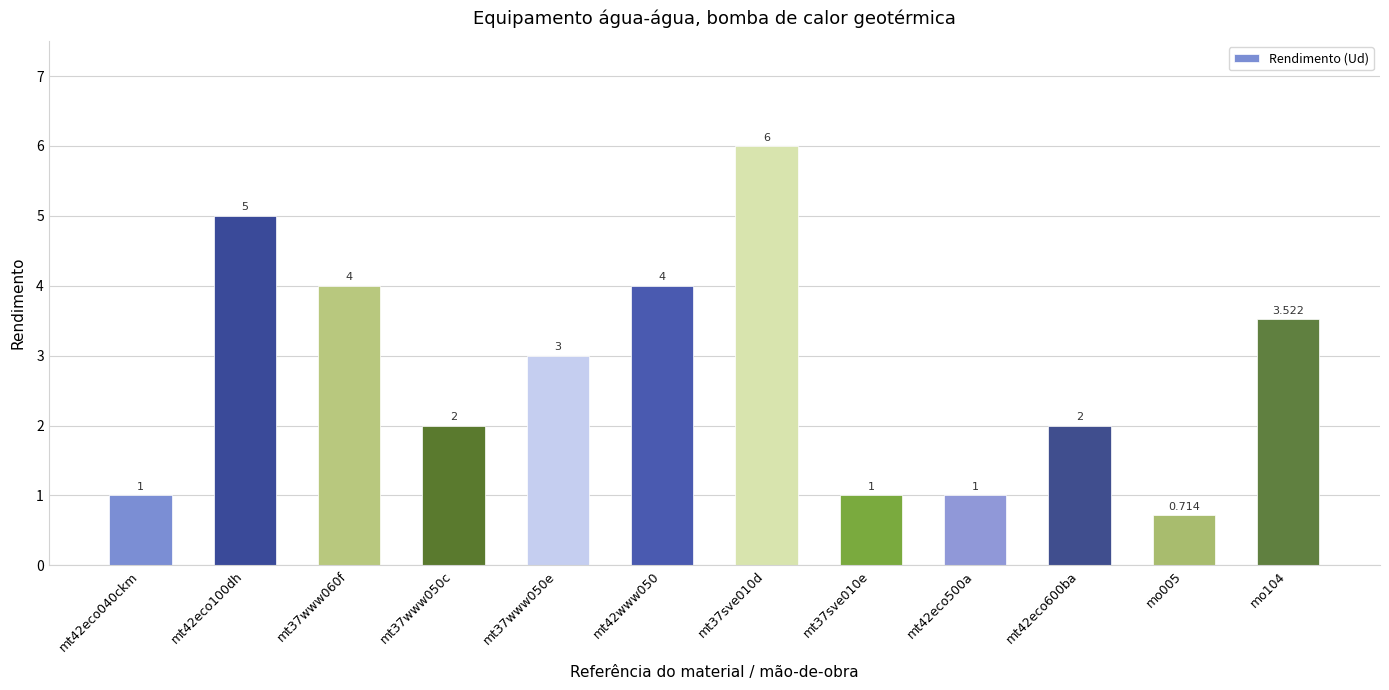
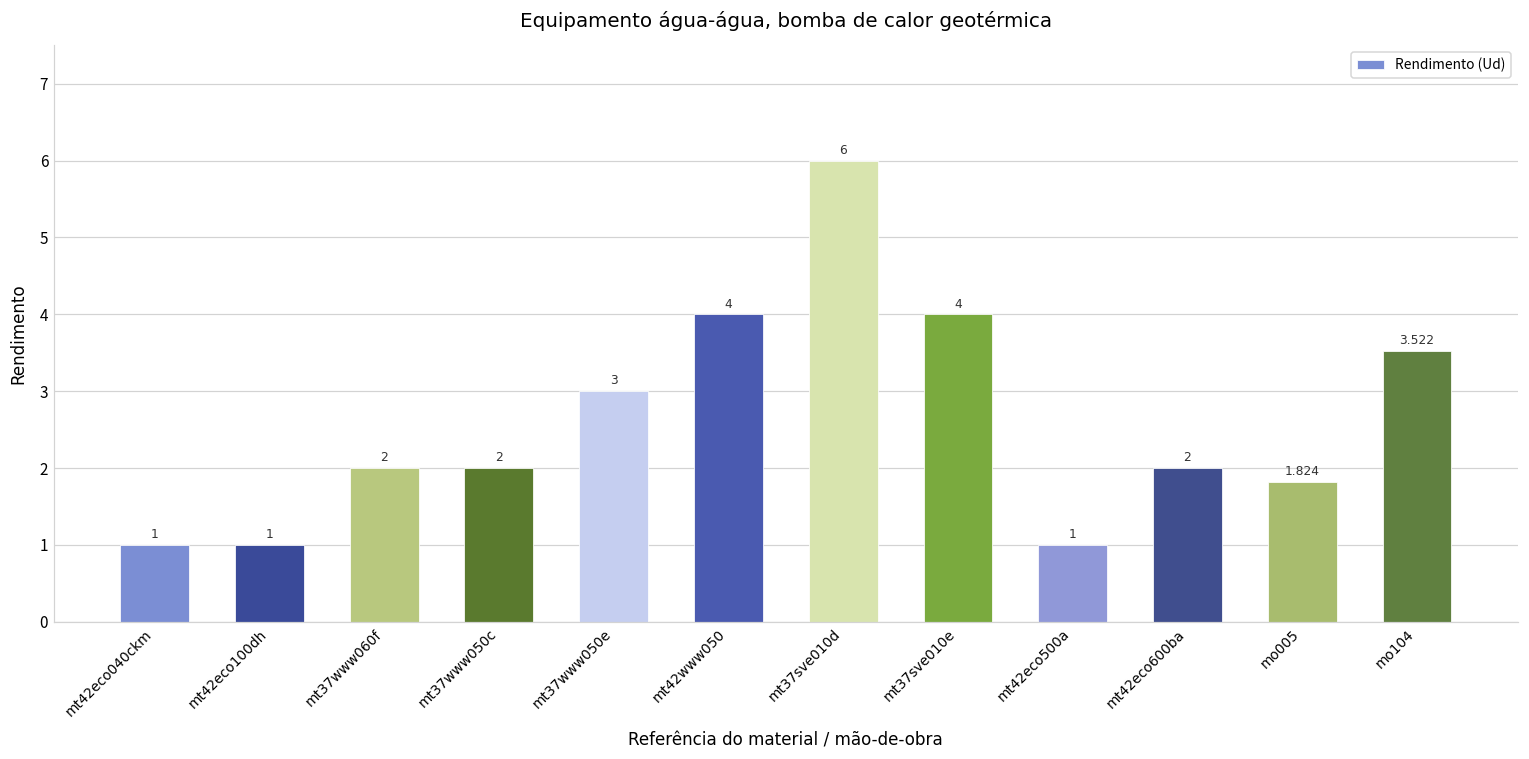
mt42eco100dh: 5 -> 1
mt37www060f: 4 -> 2
mt37sve010e: 1 -> 4
mo005: 0.714 -> 1.824
